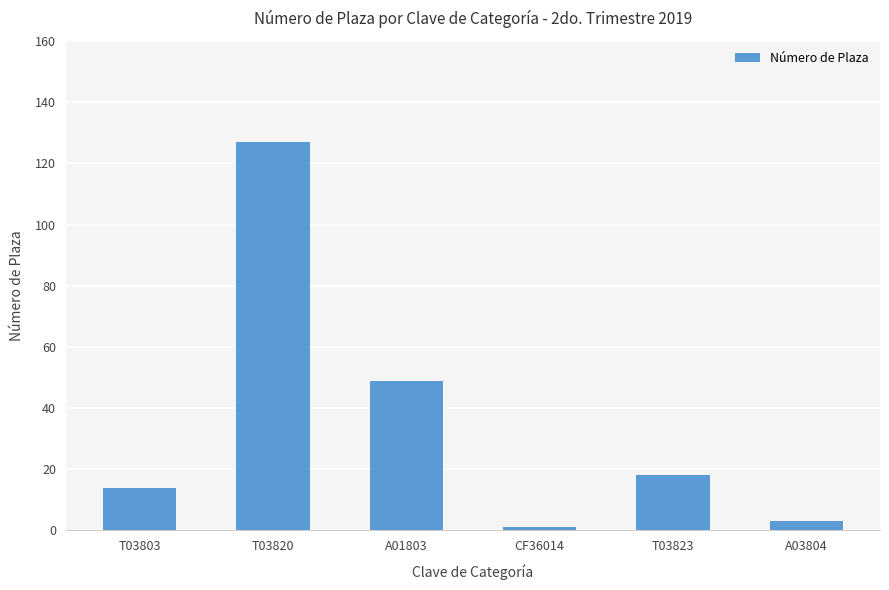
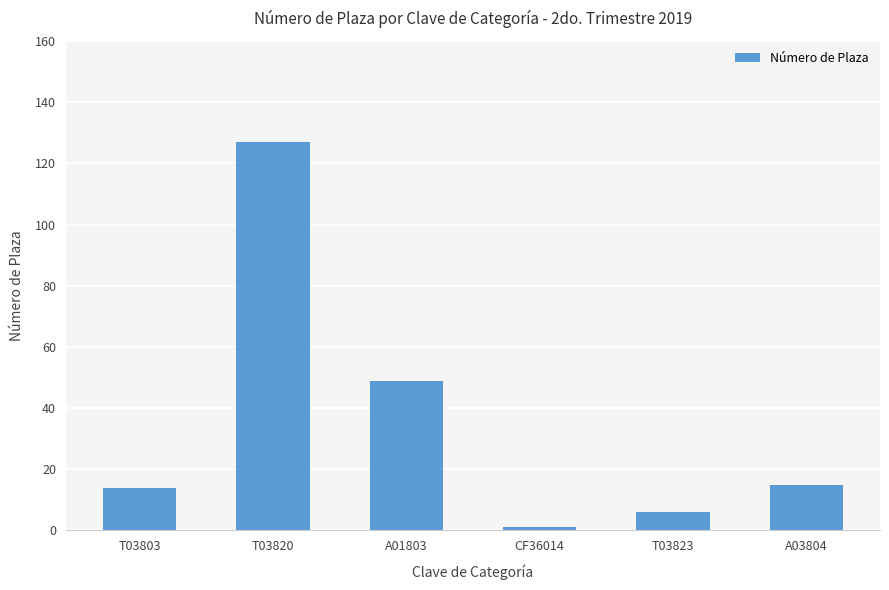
T03823: 18 -> 6
A03804: 3 -> 15
